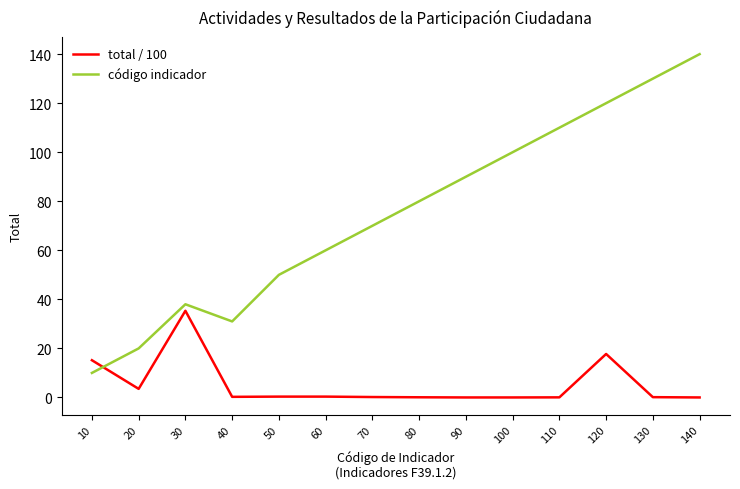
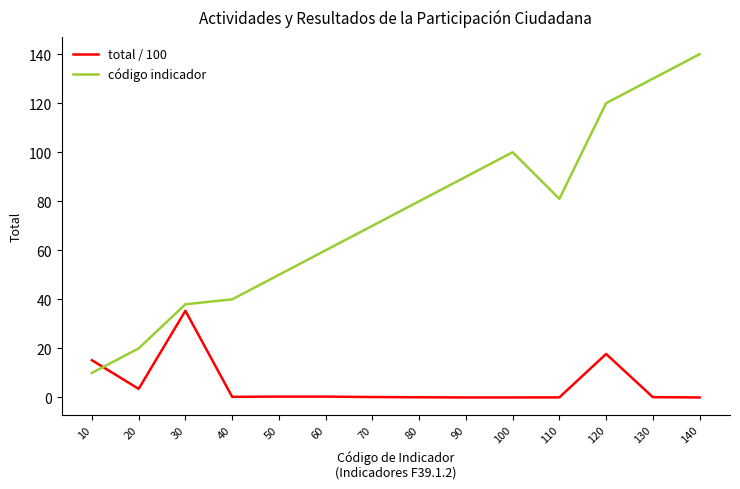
código indicador, 40: 31 -> 40
código indicador, 110: 110 -> 81
